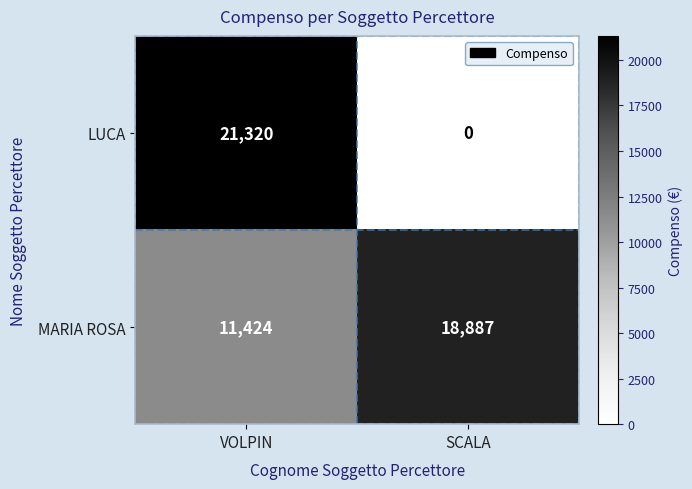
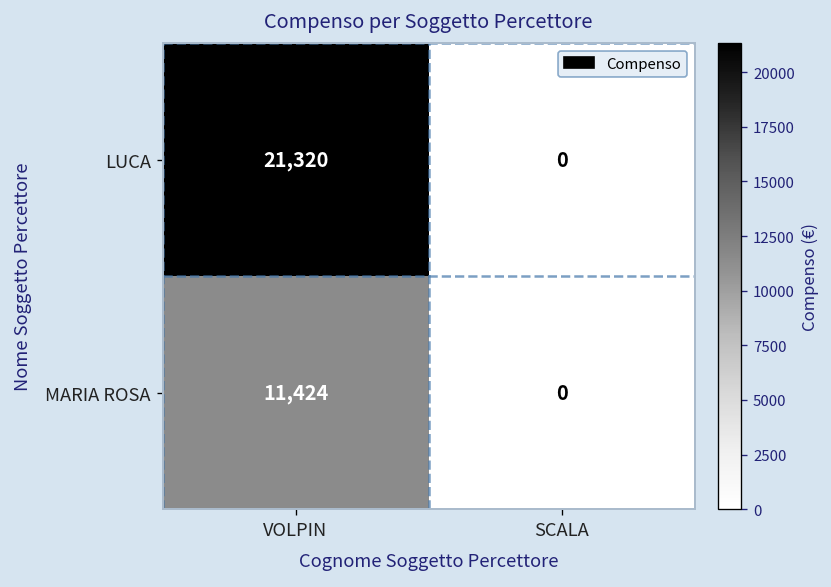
MARIA ROSA, SCALA: 18,887 -> 0
